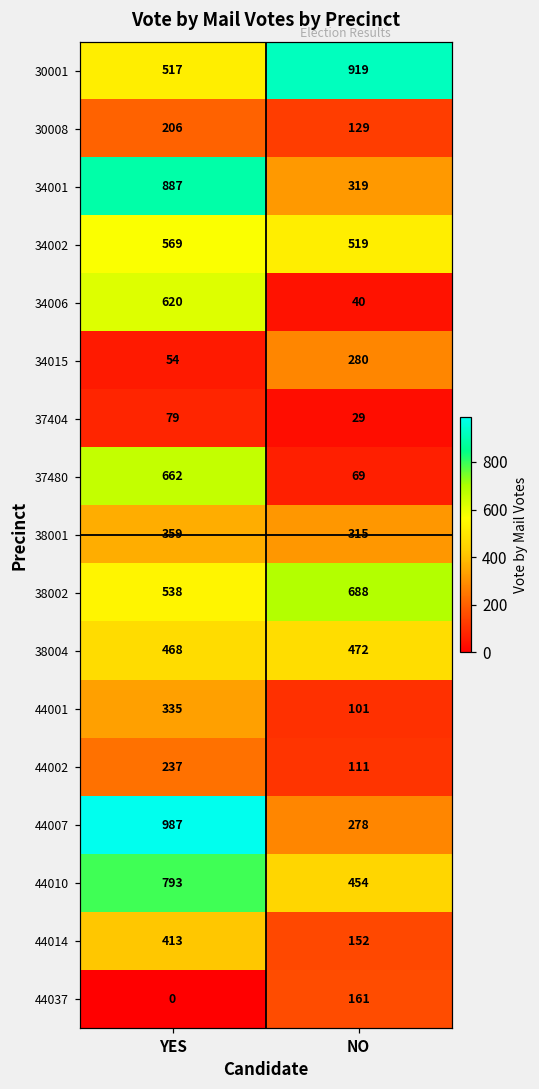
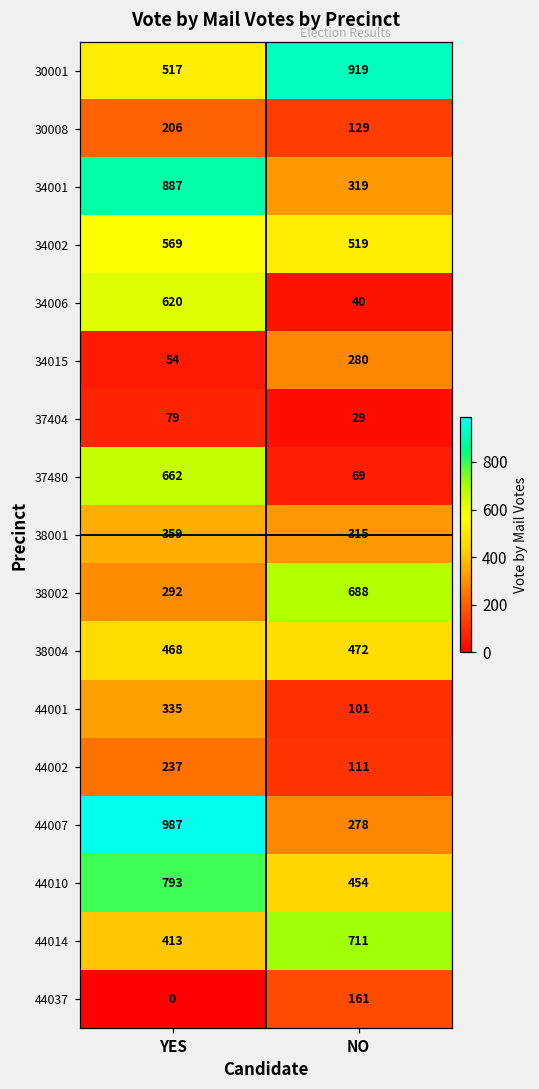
38002, YES: 538 -> 292
44014, NO: 152 -> 711
